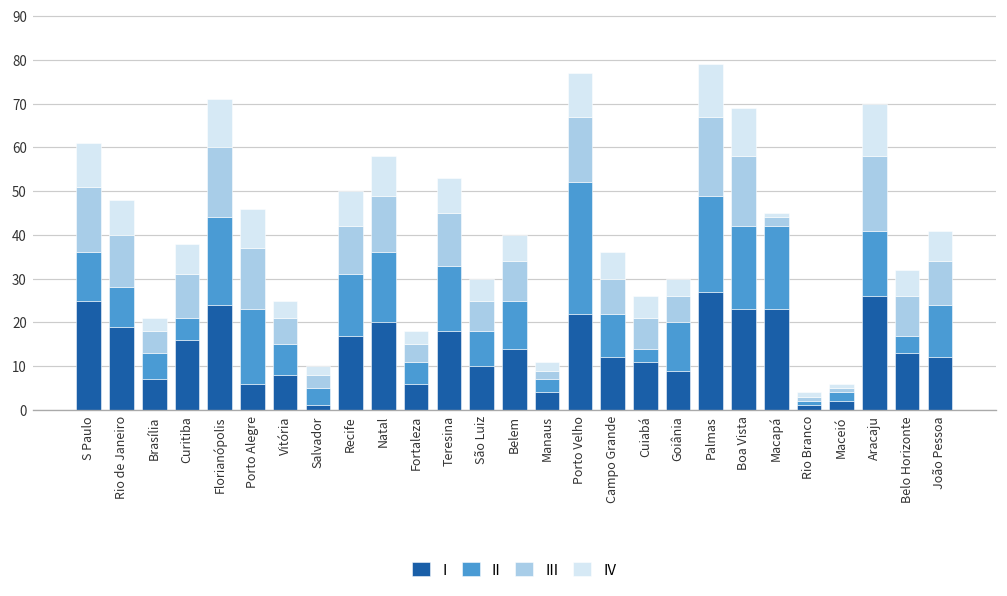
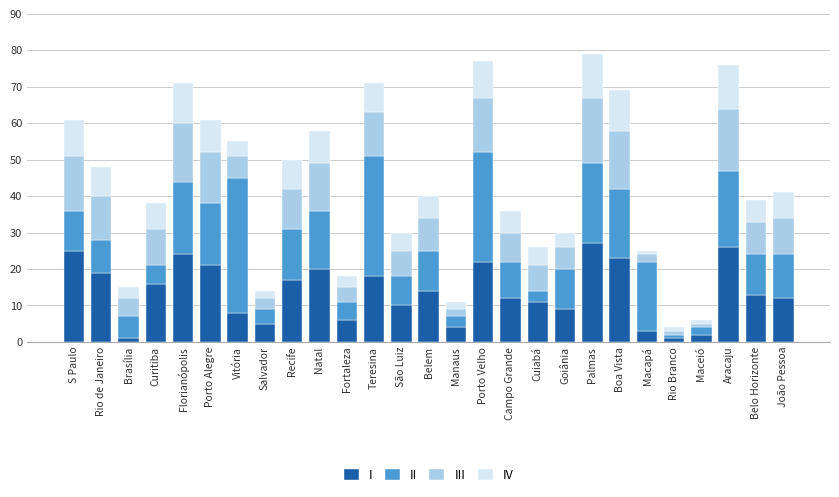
I, Brasília: 7 -> 1
I, Porto Alegre: 6 -> 21
II, Vitória: 7 -> 37
I, Salvador: 1 -> 5
II, Teresina: 15 -> 33
I, Macapá: 23 -> 3
II, Aracaju: 15 -> 21
II, Belo Horizonte: 4 -> 11
